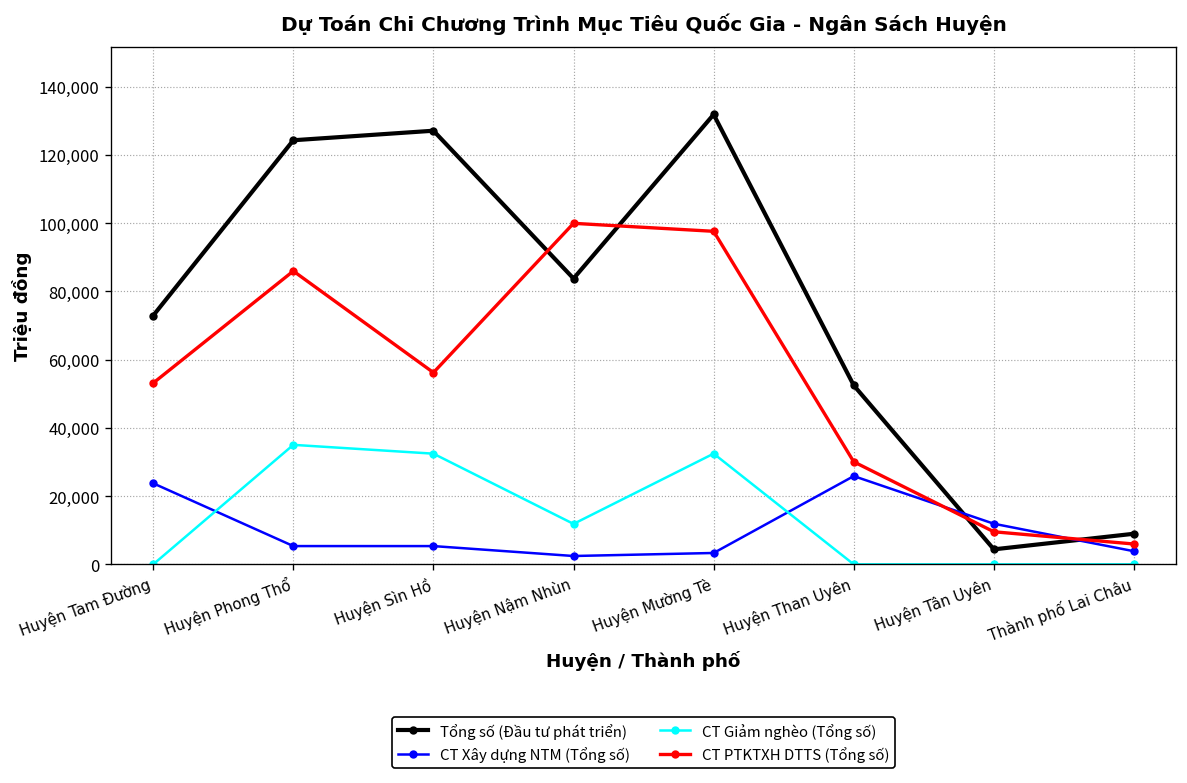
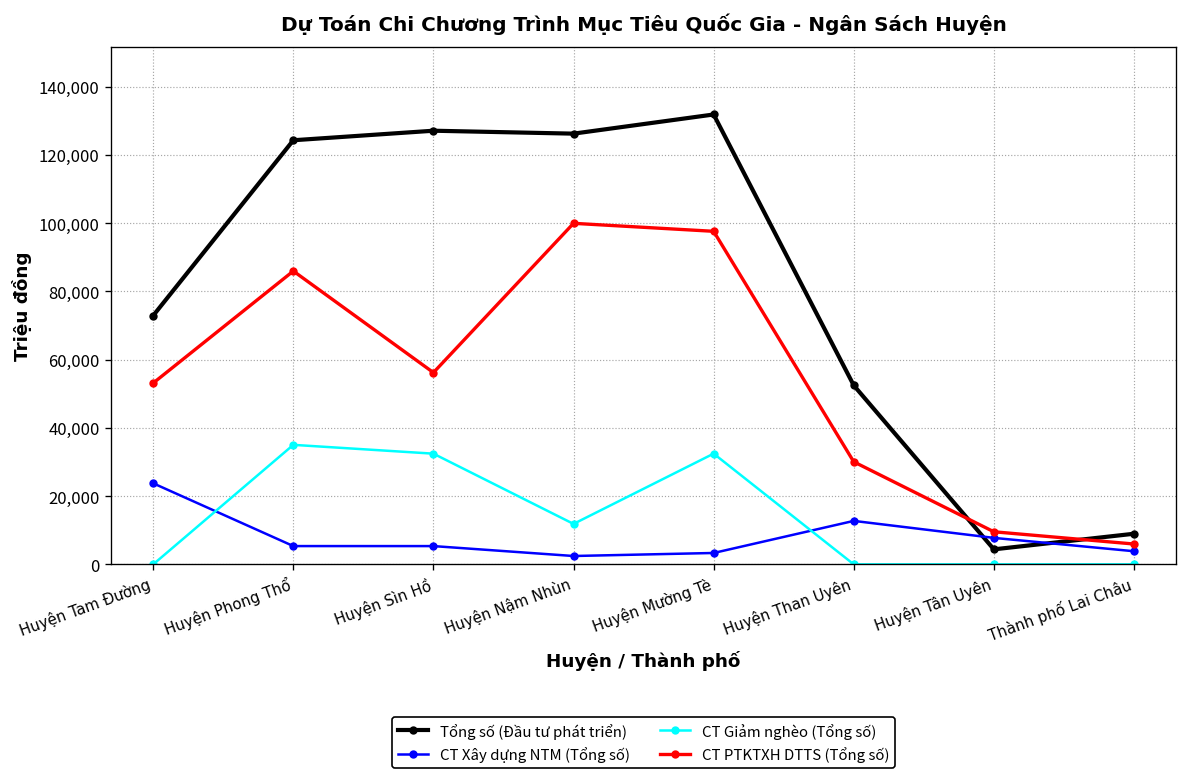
Tổng số (Đầu tư phát triển), Huyện Nậm Nhùn: 84,000 -> 126,000
CT Xây dựng NTM (Tổng số), Huyện Than Uyên: 26,000 -> 13,000
CT Xây dựng NTM (Tổng số), Huyện Tân Uyên: 12,000 -> 8,000
